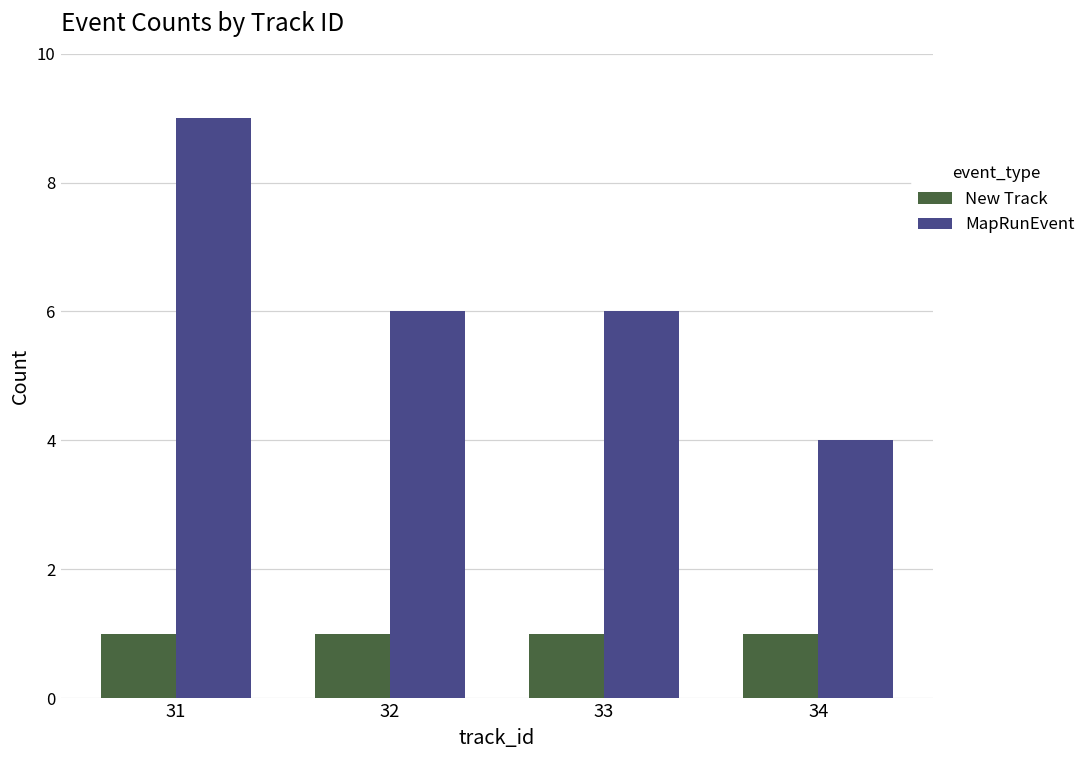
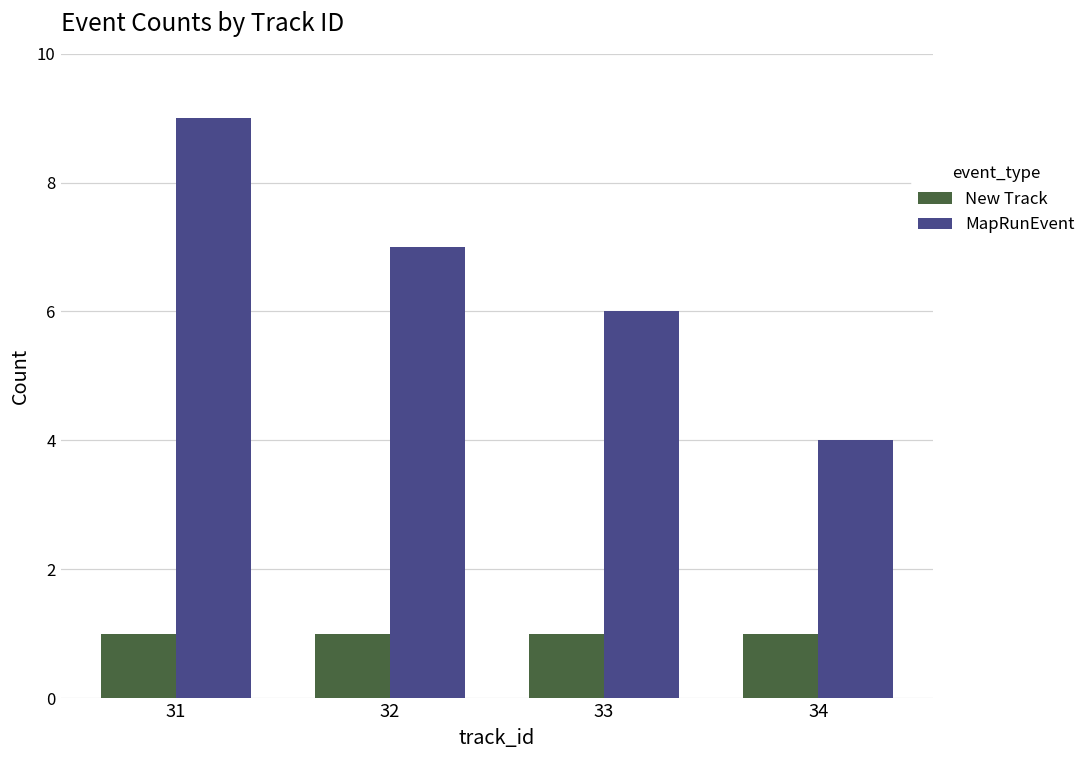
MapRunEvent, 32: 6 -> 7
